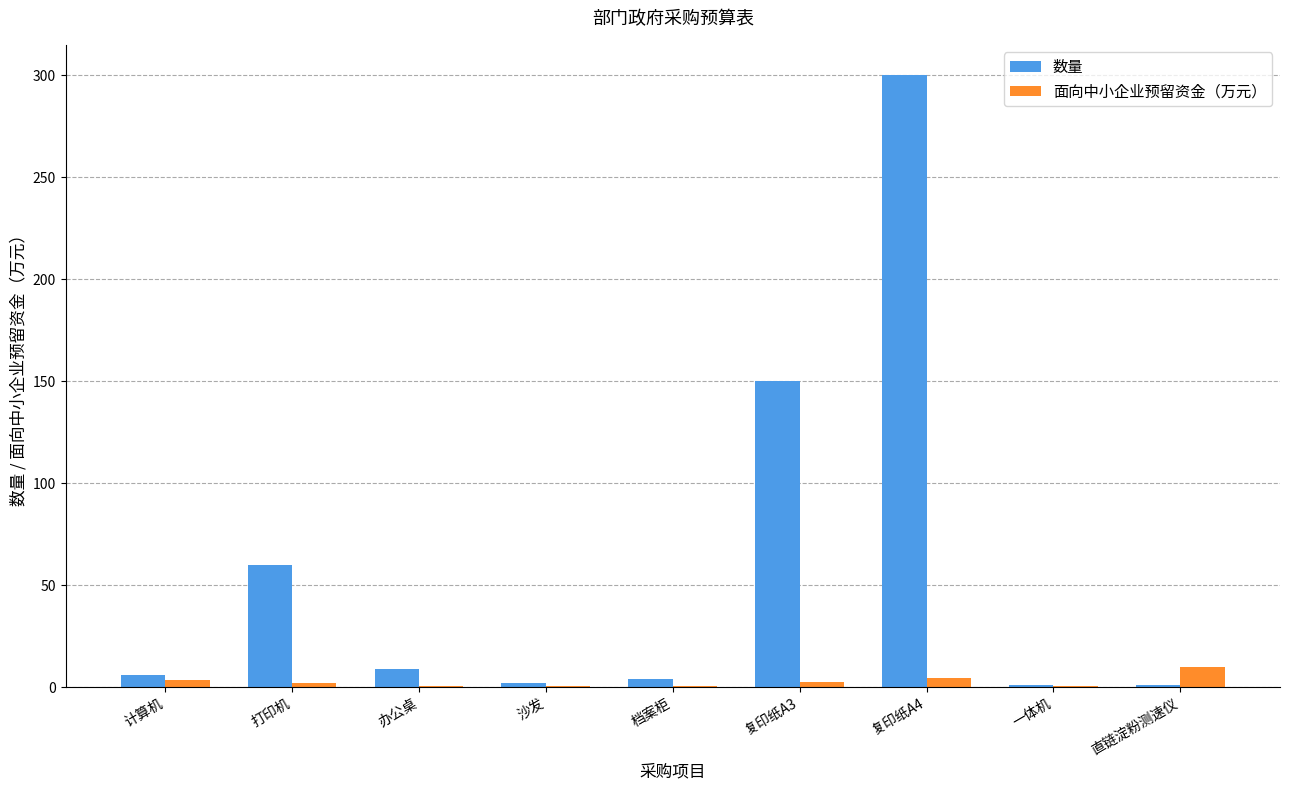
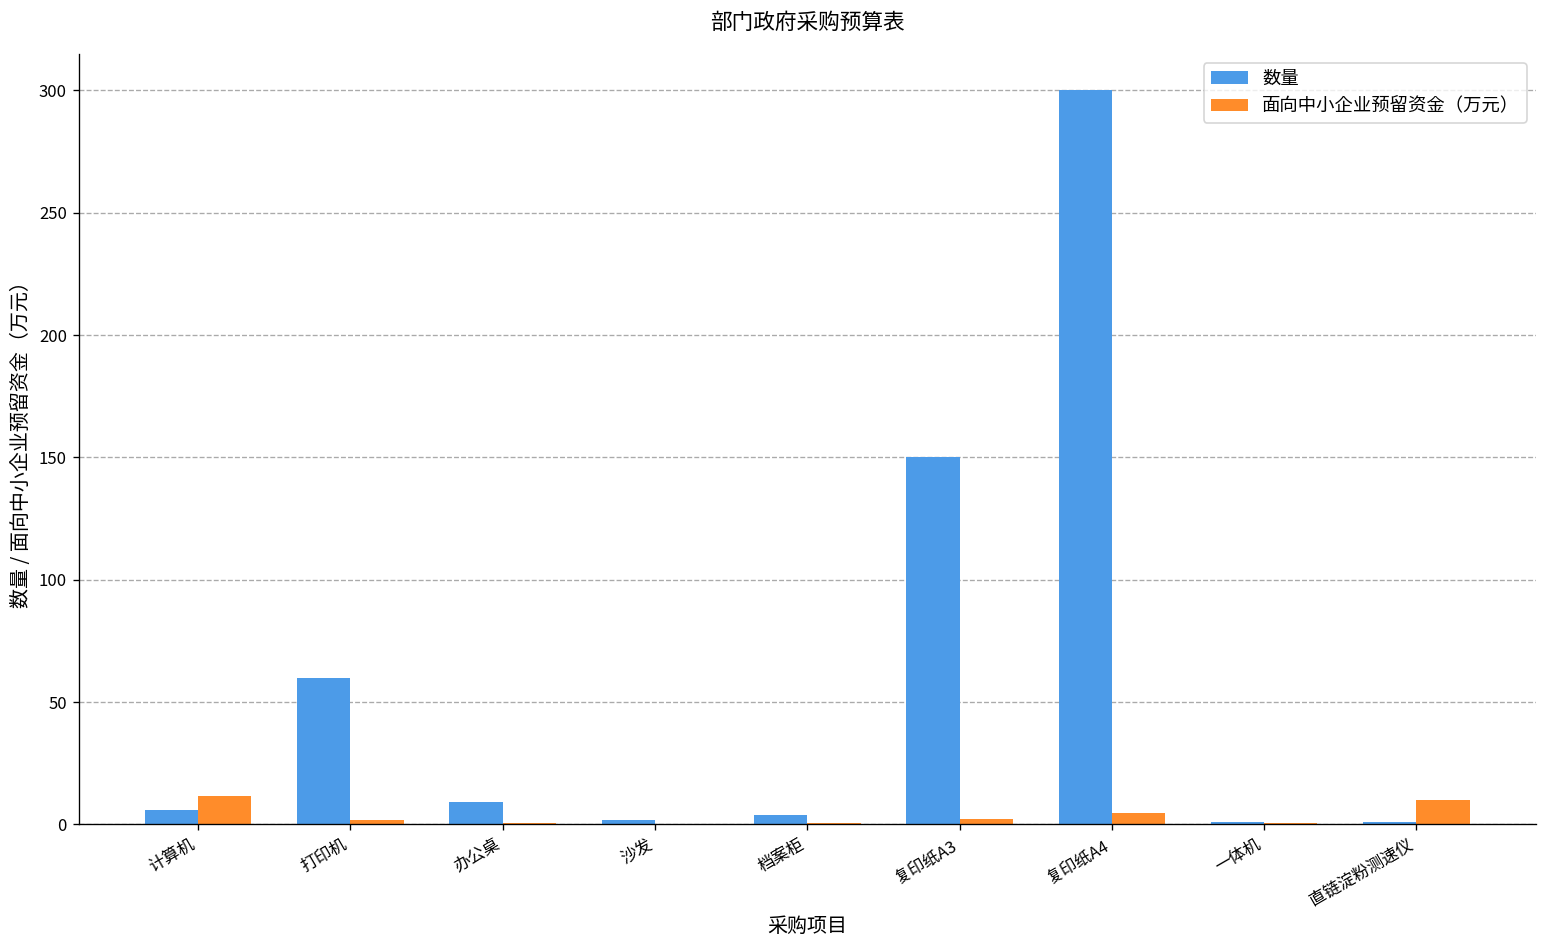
面向中小企业预留资金（万元）, 计算机: 4 -> 12
